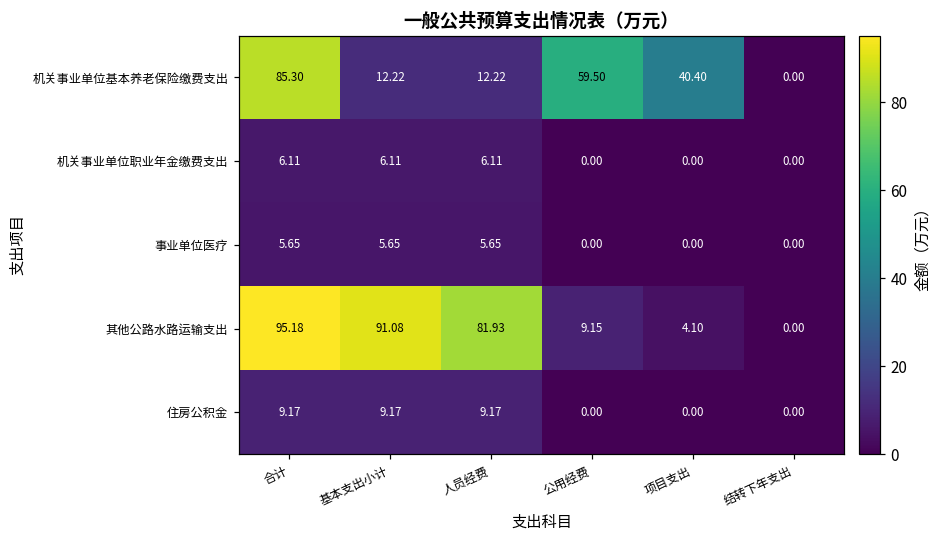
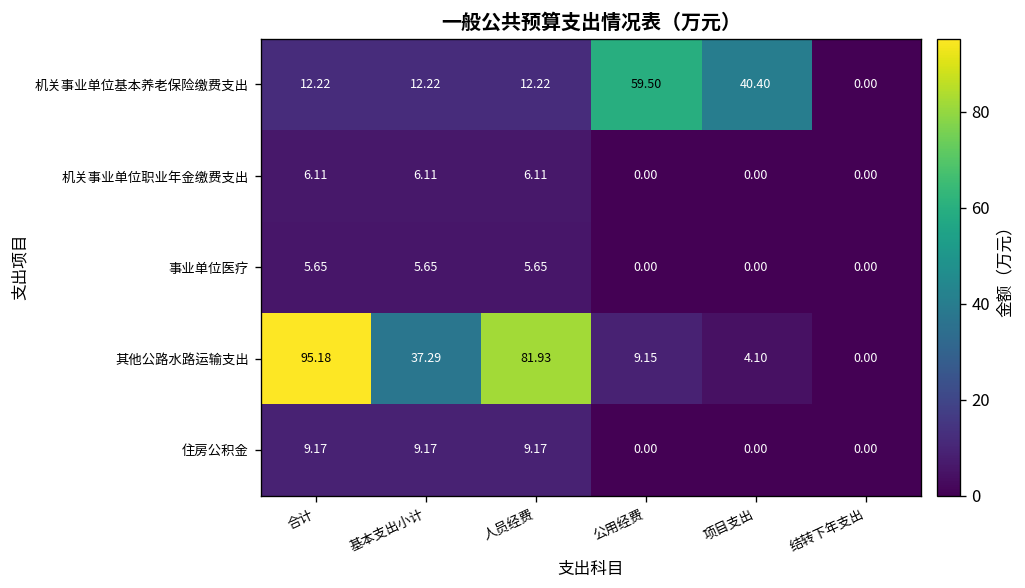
机关事业单位基本养老保险缴费支出, 合计: 85.30 -> 12.22
其他公路水路运输支出, 基本支出小计: 91.08 -> 37.29
